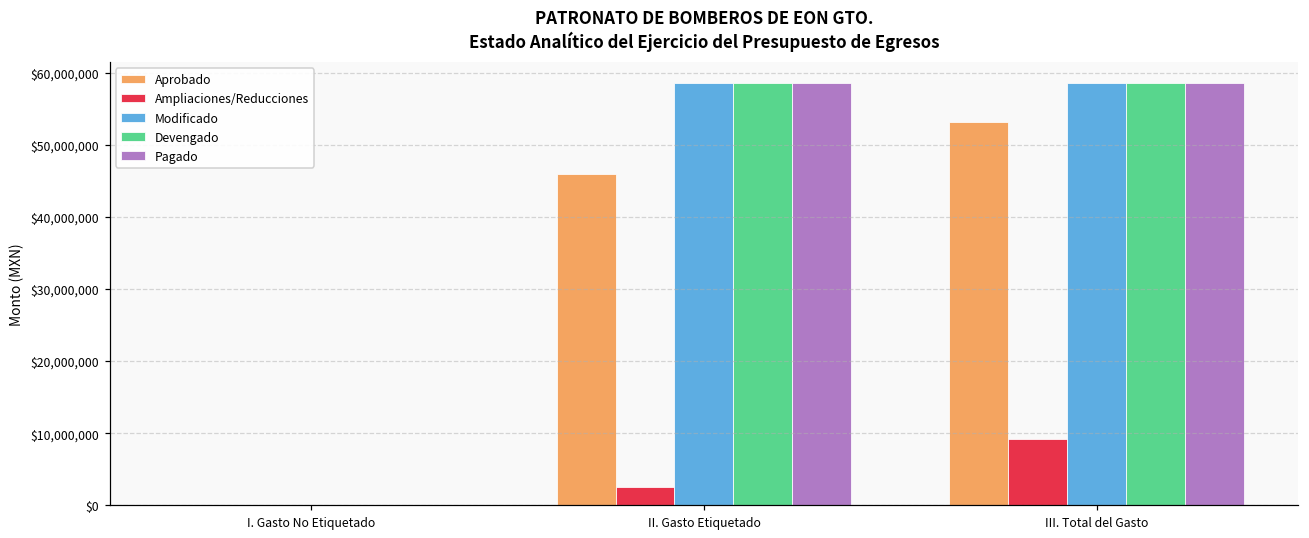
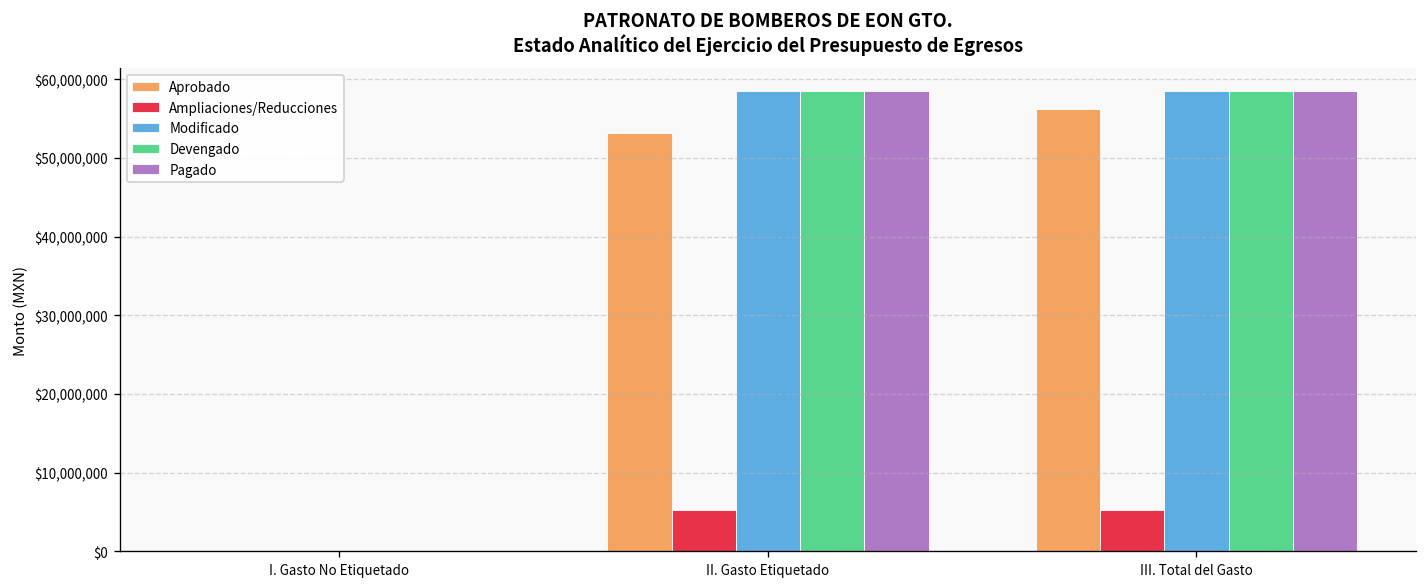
Aprobado, II. Gasto Etiquetado: $46,000,000 -> $53,000,000
Ampliaciones/Reducciones, II. Gasto Etiquetado: $3,000,000 -> $5,000,000
Aprobado, III. Total del Gasto: $53,000,000 -> $56,000,000
Ampliaciones/Reducciones, III. Total del Gasto: $9,000,000 -> $5,000,000
